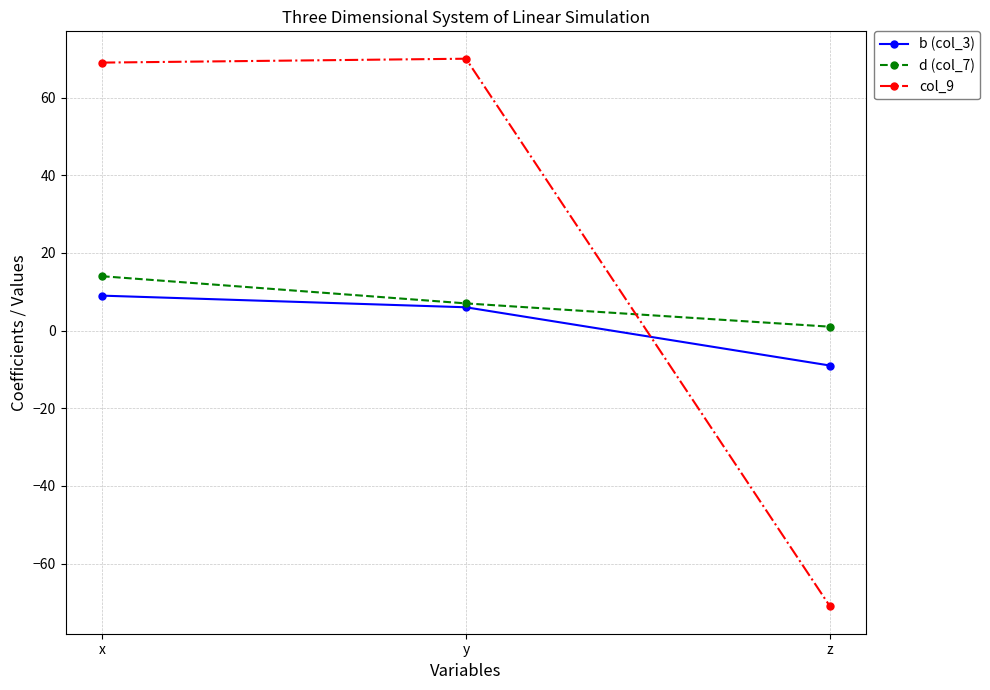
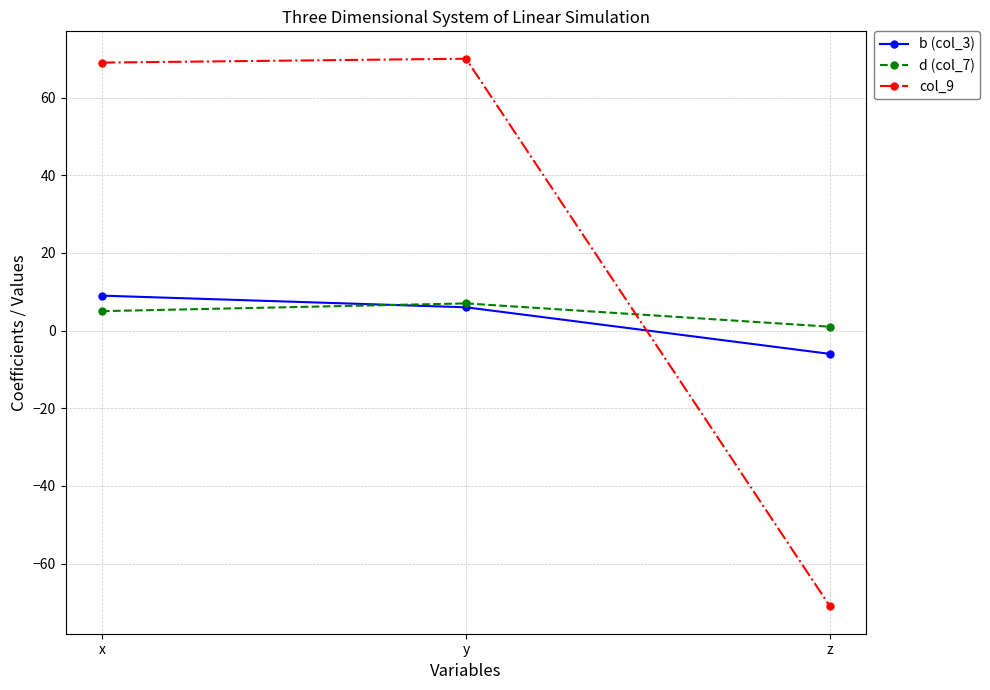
d (col_7), x: 14 -> 5
b (col_3), z: -9 -> -6
